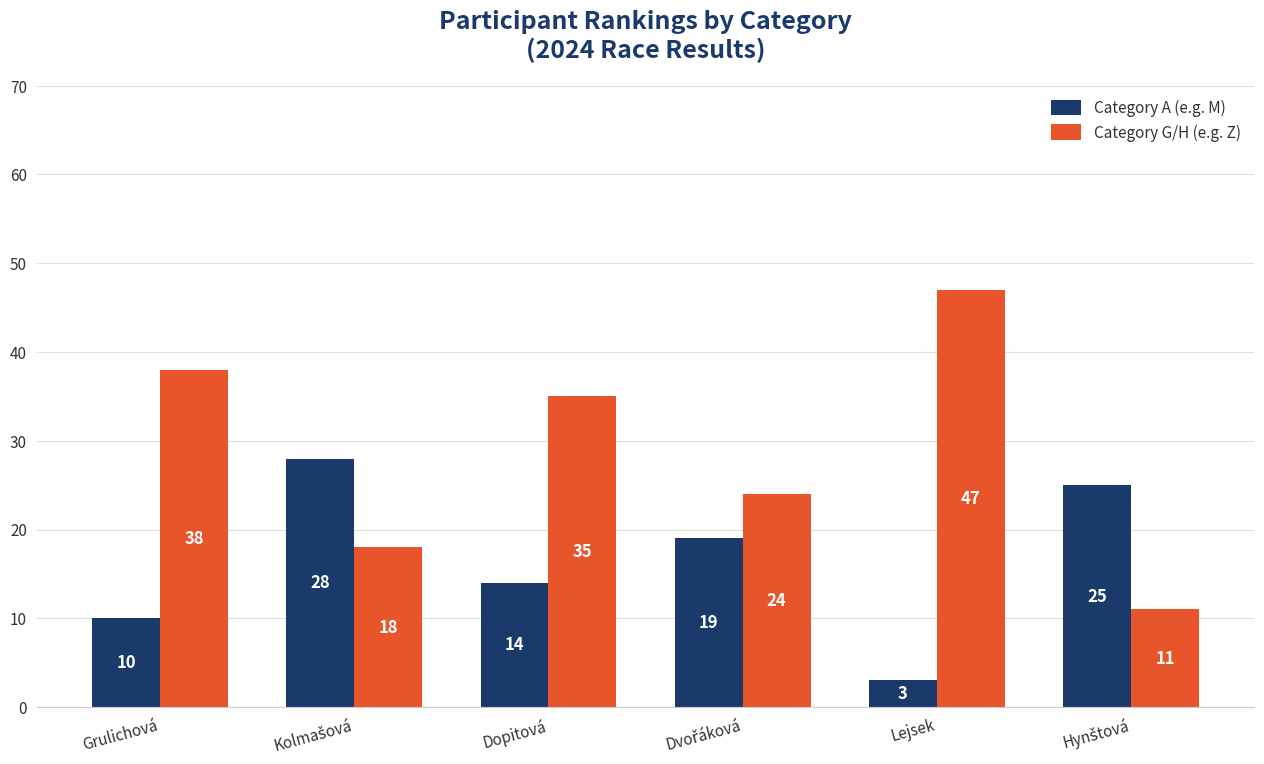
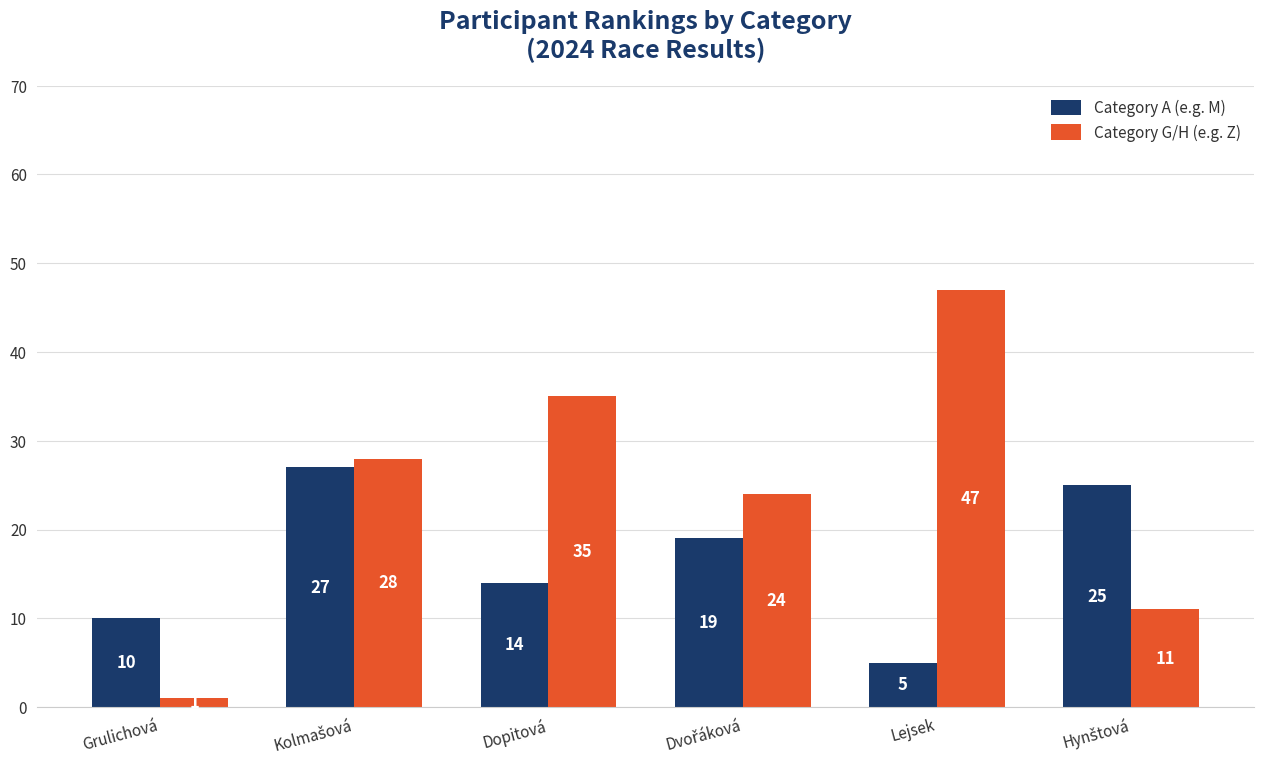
Category G/H (e.g. Z), Grulichová: 38 -> 1
Category A (e.g. M), Kolmašová: 28 -> 27
Category G/H (e.g. Z), Kolmašová: 18 -> 28
Category A (e.g. M), Lejsek: 3 -> 5
